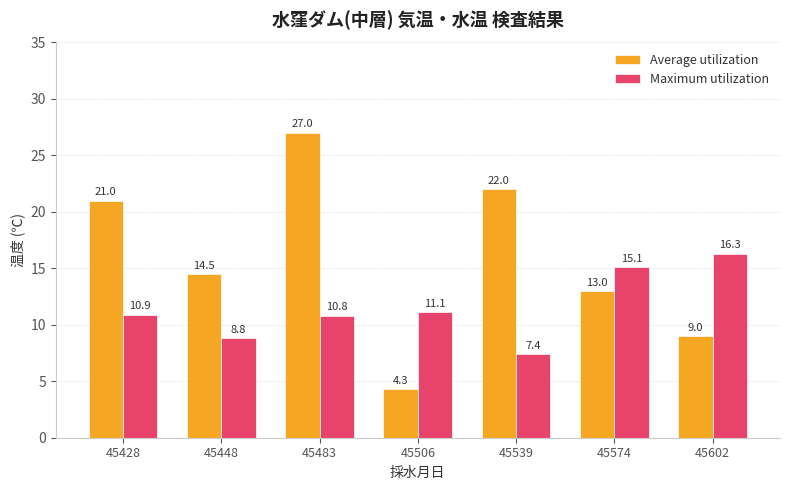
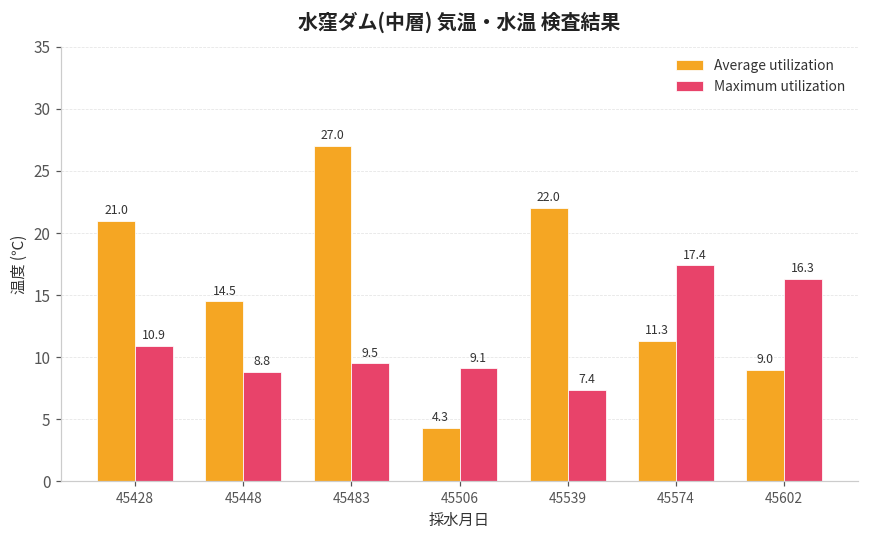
Maximum utilization, 45483: 10.8 -> 9.5
Maximum utilization, 45506: 11.1 -> 9.1
Average utilization, 45574: 13.0 -> 11.3
Maximum utilization, 45574: 15.1 -> 17.4
